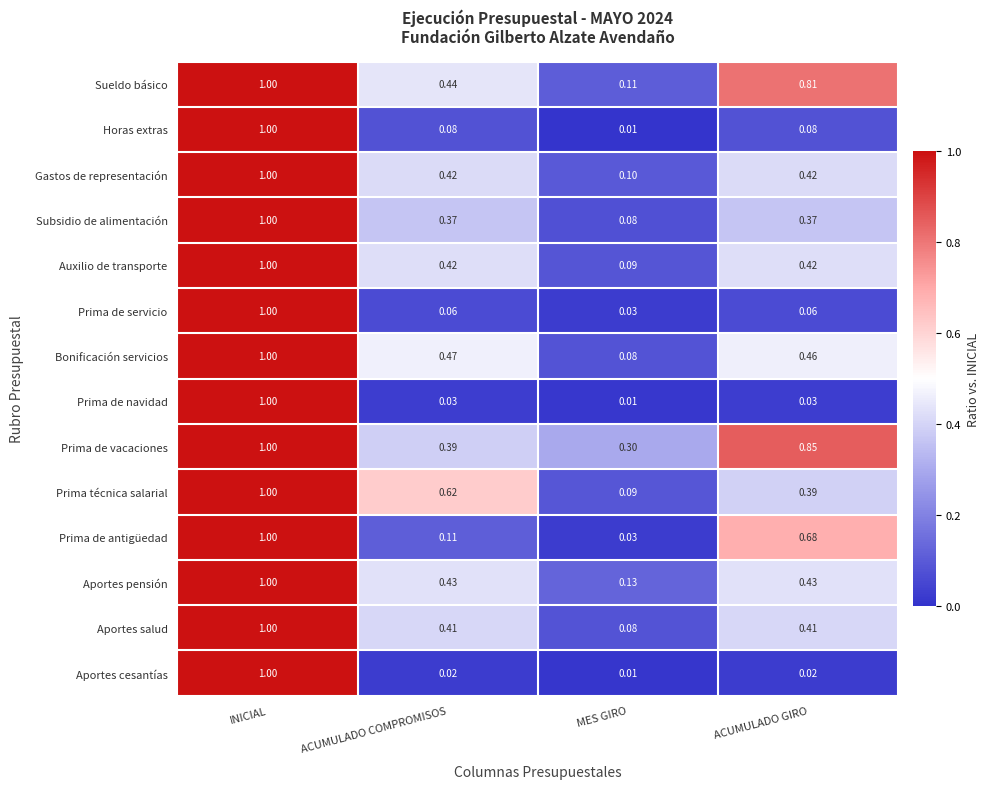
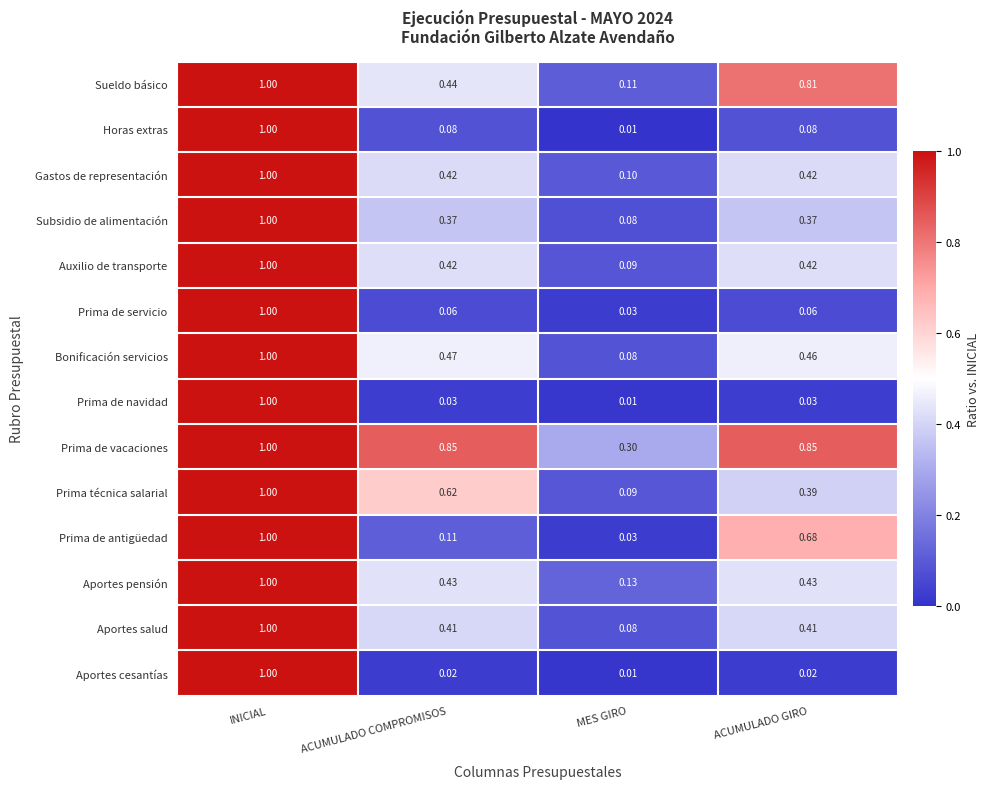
Prima de vacaciones, ACUMULADO COMPROMISOS: 0.39 -> 0.85
